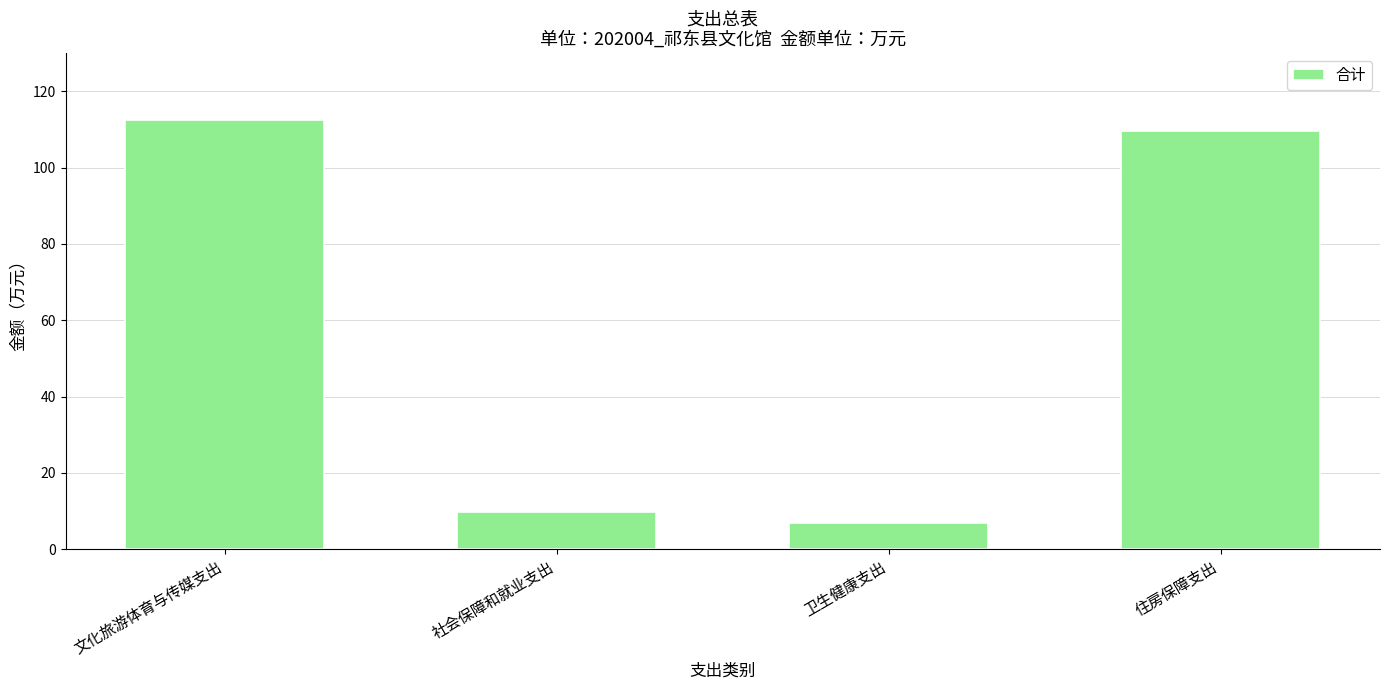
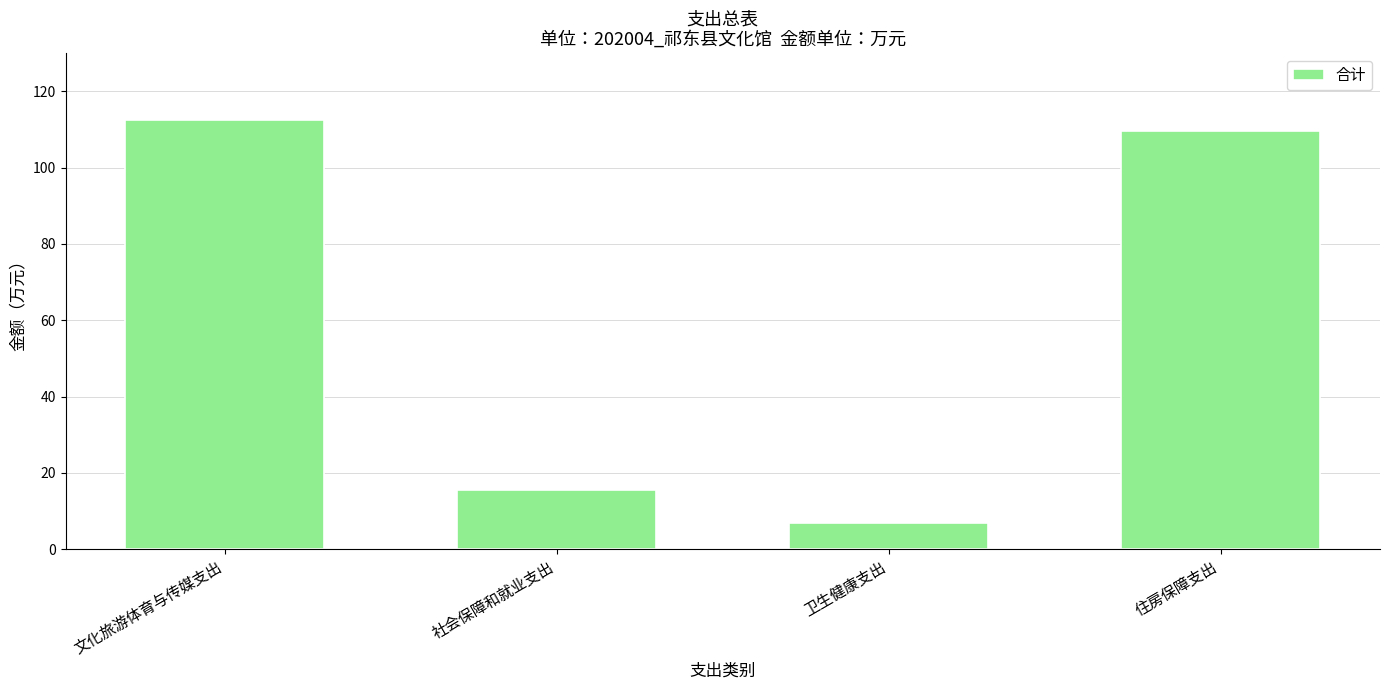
社会保障和就业支出: 10 -> 15
